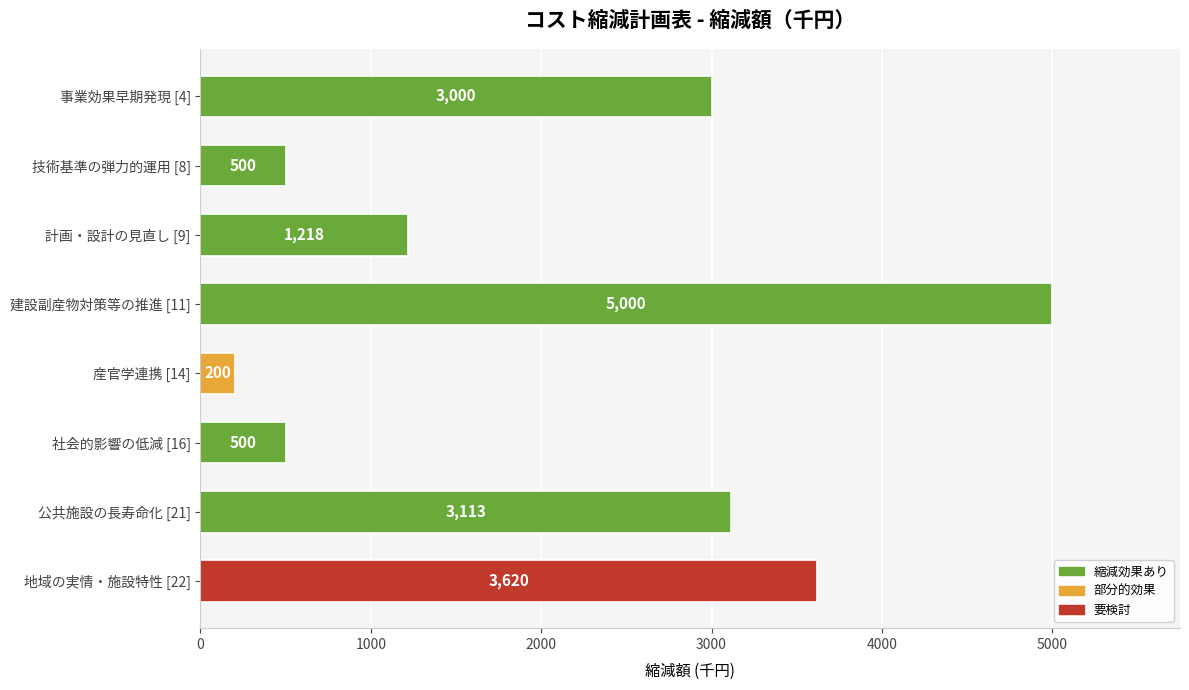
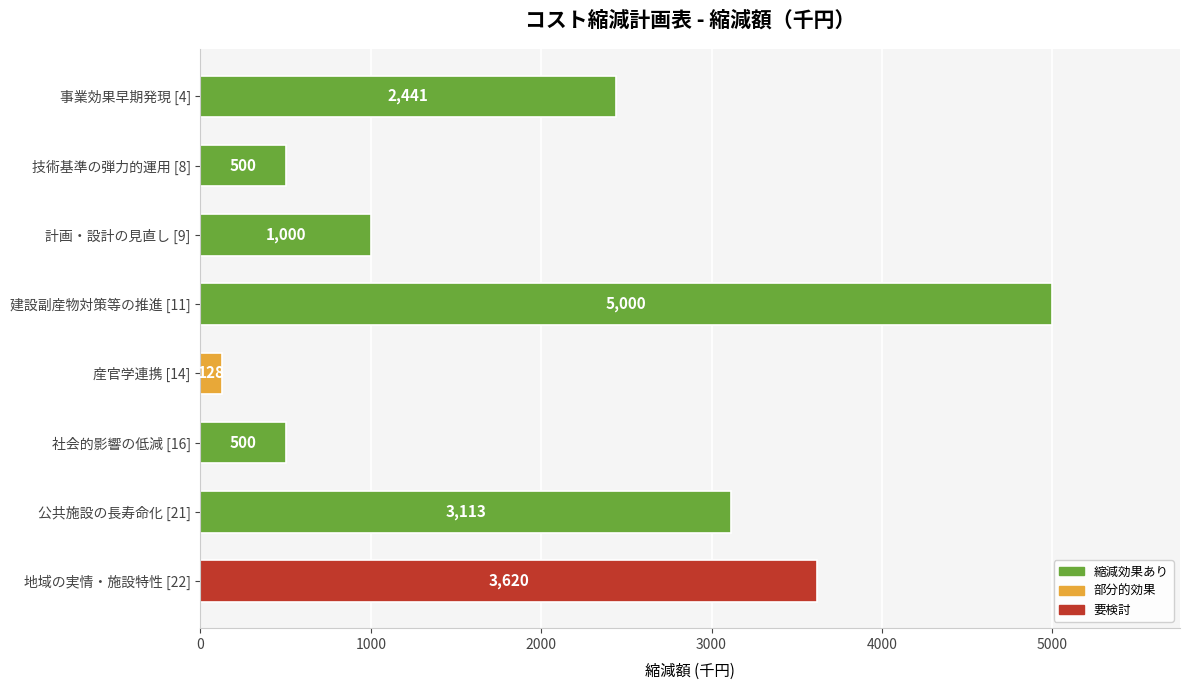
事業効果早期発現 [4]: 3,000 -> 2,441
計画・設計の見直し [9]: 1,218 -> 1,000
産官学連携 [14]: 200 -> 128
